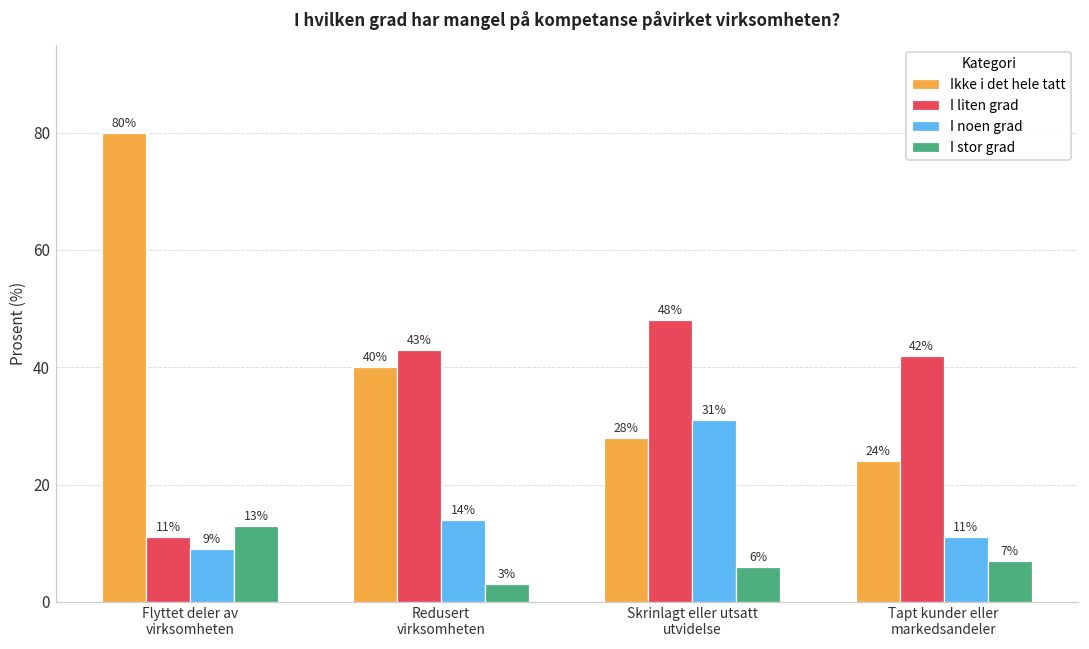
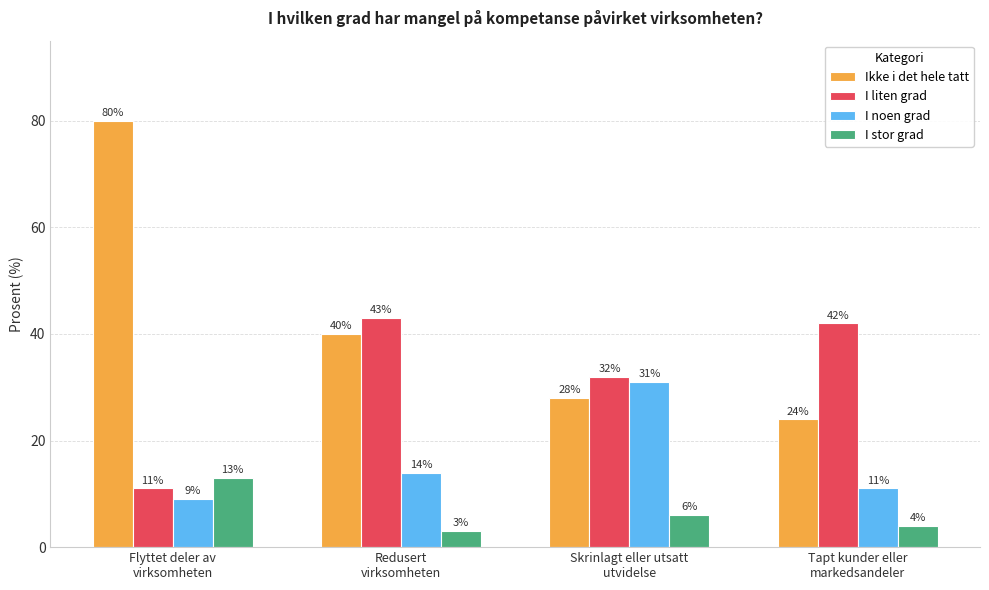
I liten grad, Skrinlagt eller utsatt utvidelse: 48% -> 32%
I stor grad, Tapt kunder eller markedsandeler: 7% -> 4%
